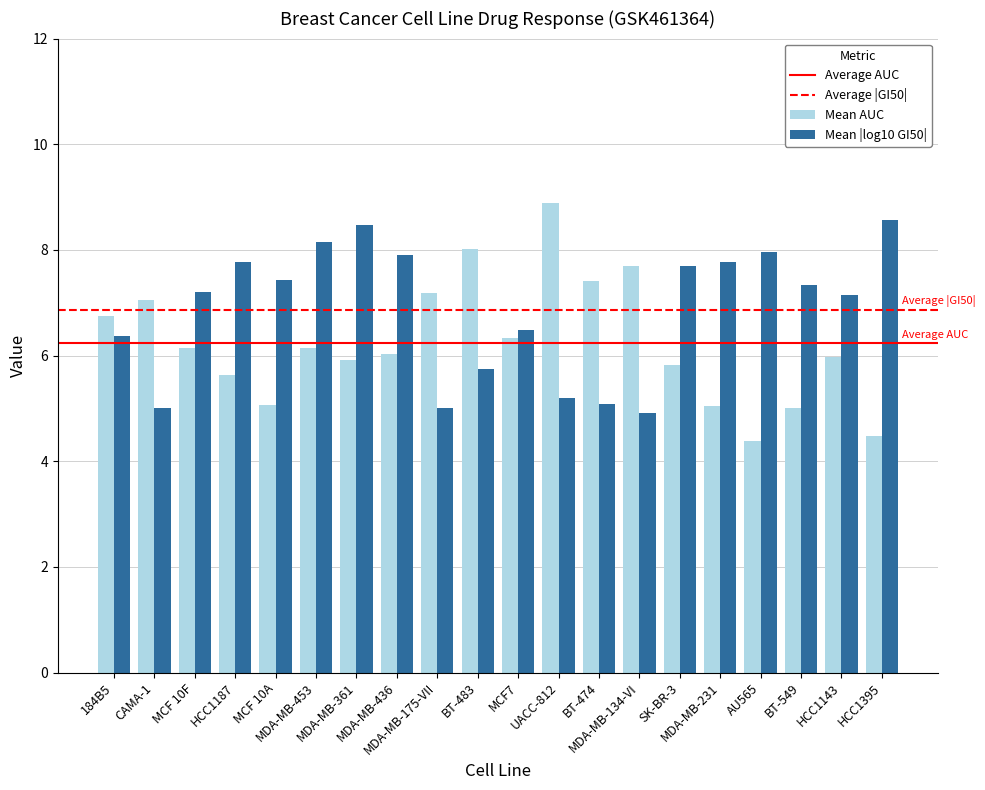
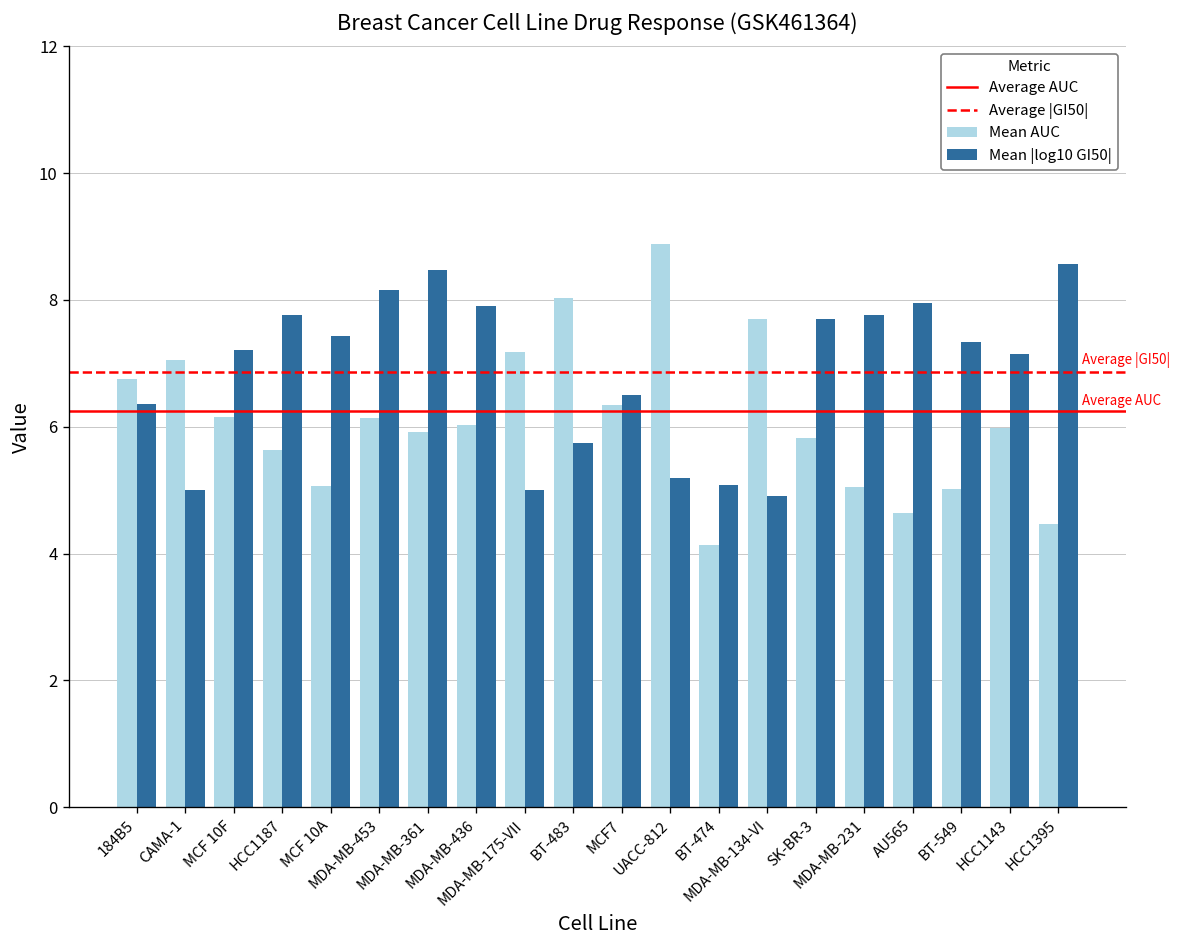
Mean AUC, BT-474: 7.4 -> 4.1
Mean AUC, AU565: 4.4 -> 4.6
